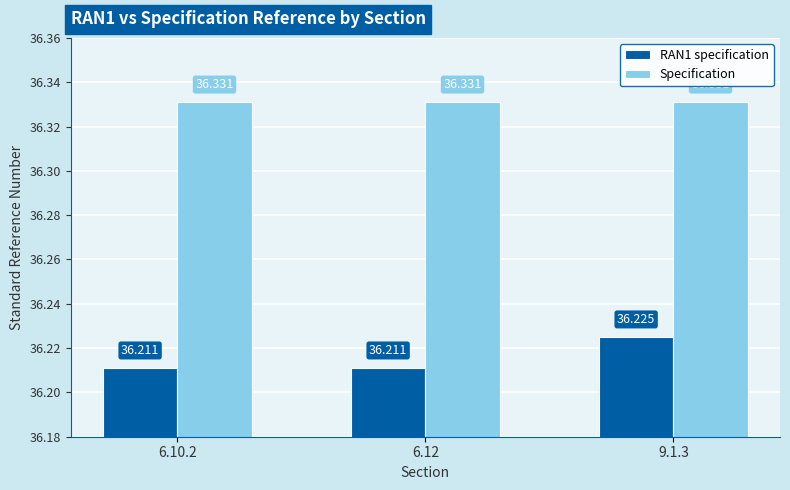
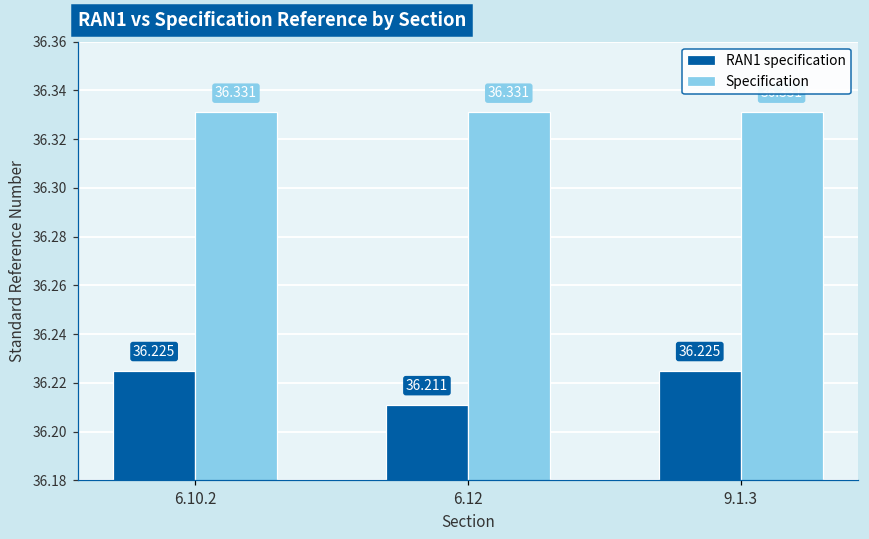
RAN1 specification, 6.10.2: 36.211 -> 36.225
